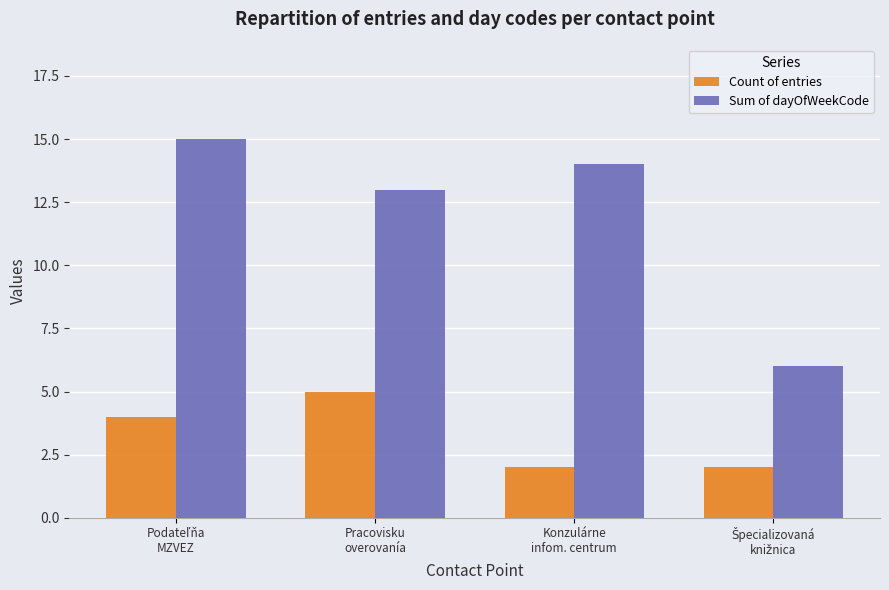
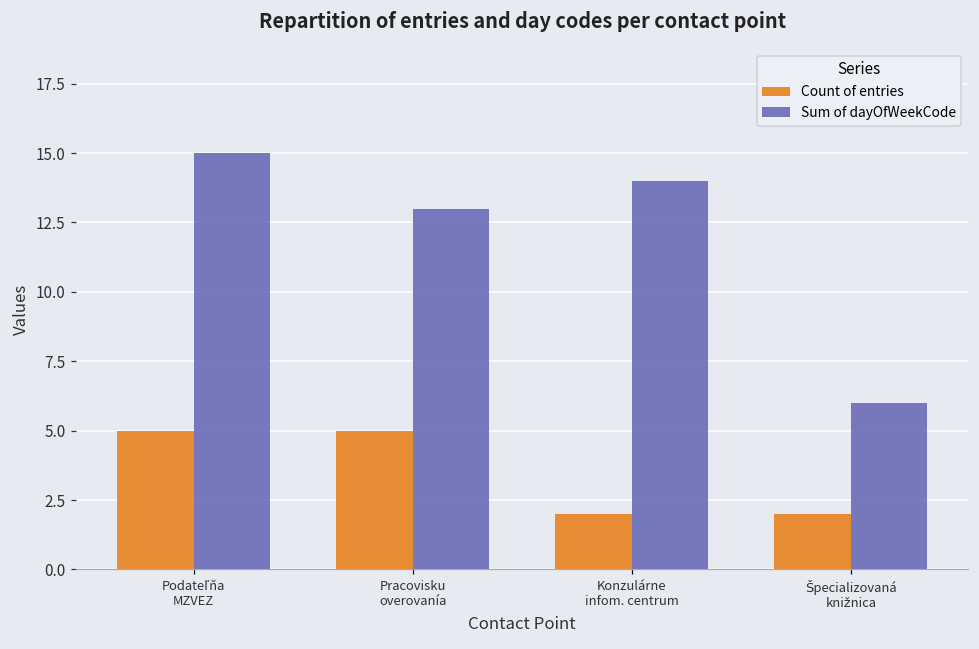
Count of entries, Podateľňa MZVEZ: 4 -> 5
